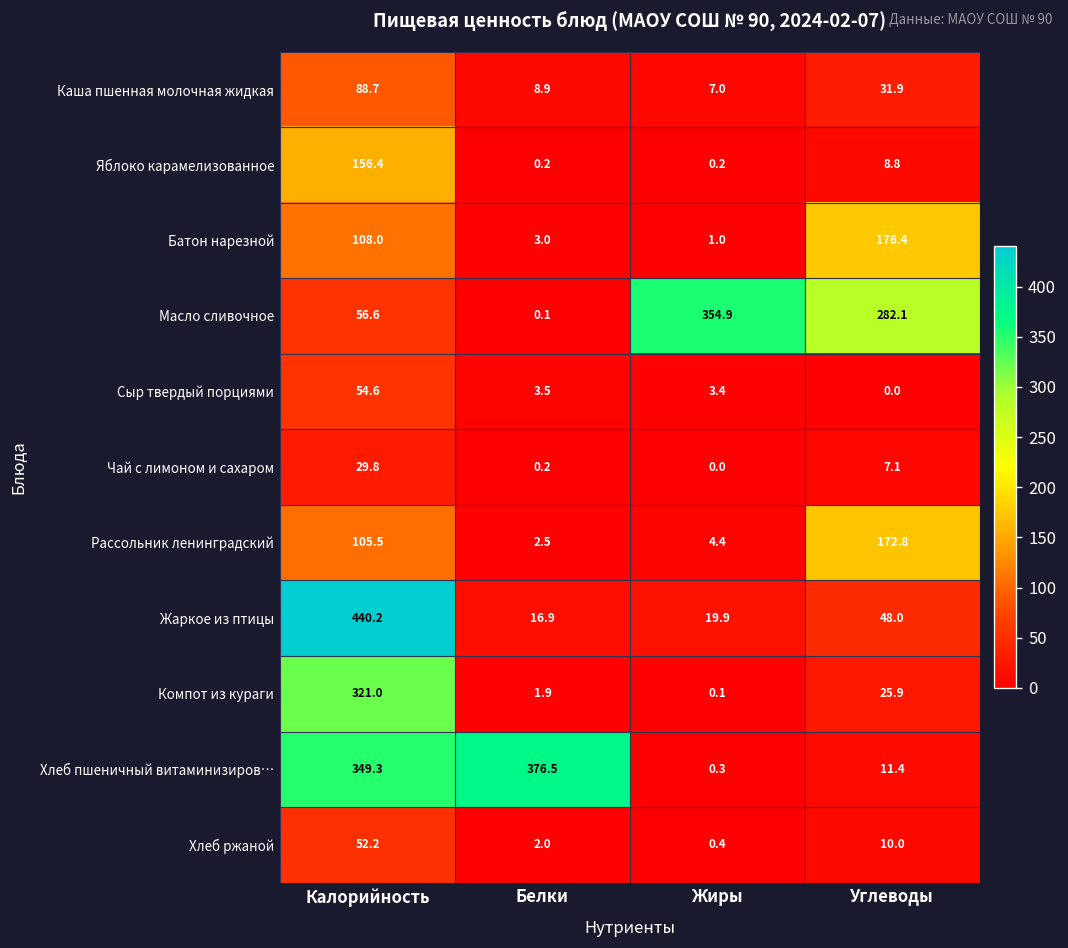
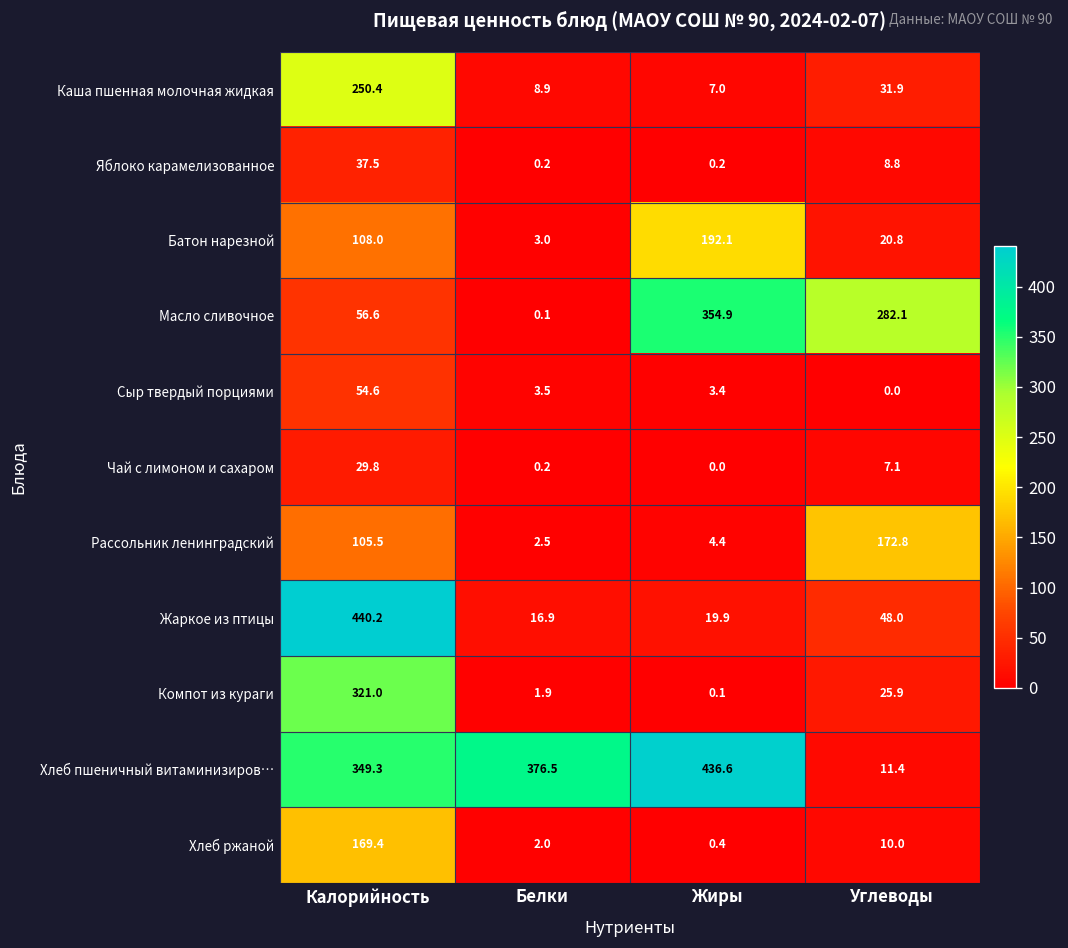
Каша пшенная молочная жидкая, Калорийность: 88.7 -> 250.4
Яблоко карамелизованное, Калорийность: 156.4 -> 37.5
Батон нарезной, Жиры: 1.0 -> 192.1
Батон нарезной, Углеводы: 176.4 -> 20.8
Хлеб пшеничный витаминизиров…, Жиры: 0.3 -> 436.6
Хлеб ржаной, Калорийность: 52.2 -> 169.4
